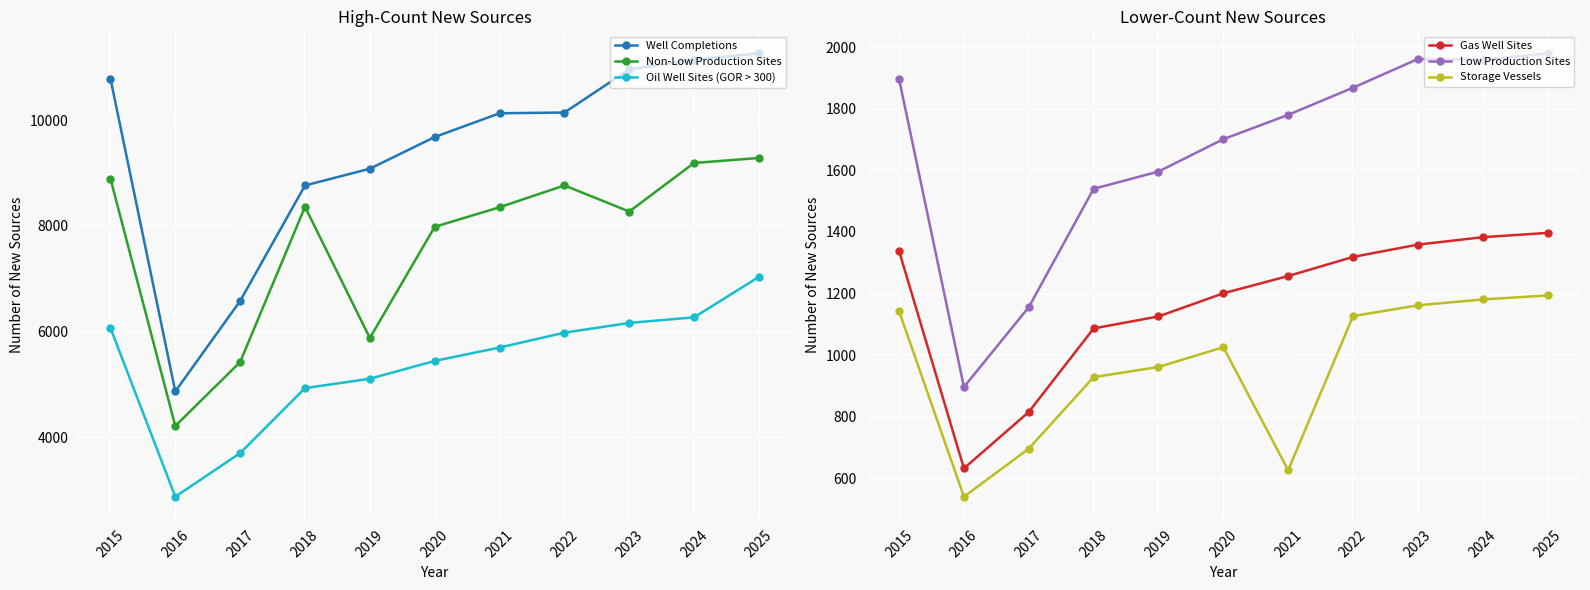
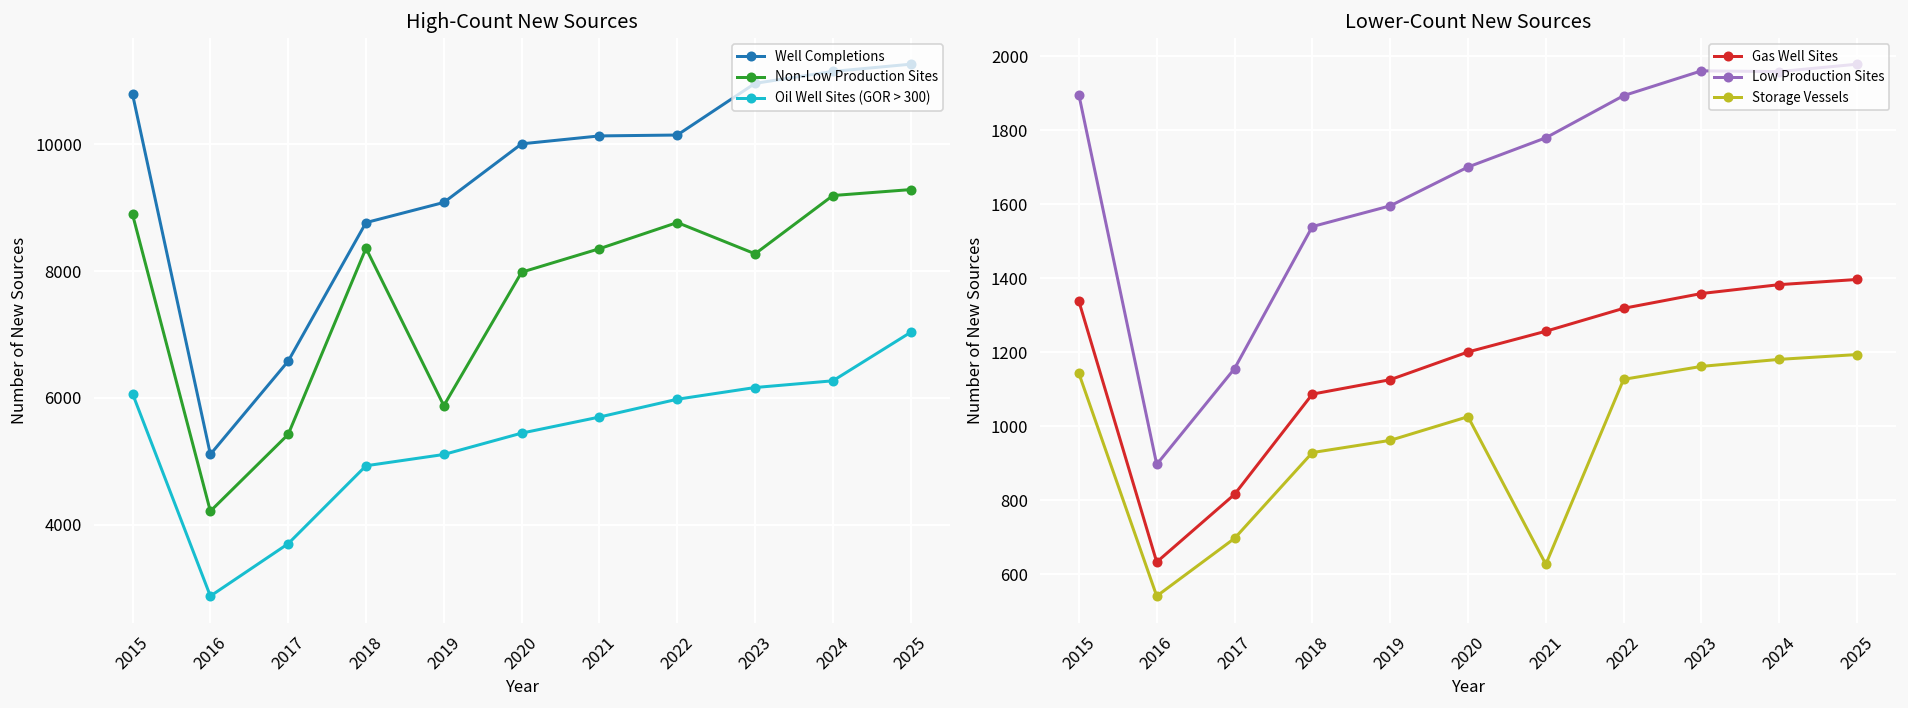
High-Count New Sources, Well Completions, 2016: 4900 -> 5100
High-Count New Sources, Well Completions, 2020: 9700 -> 10000
Lower-Count New Sources, Low Production Sites, 2022: 1870 -> 1890
